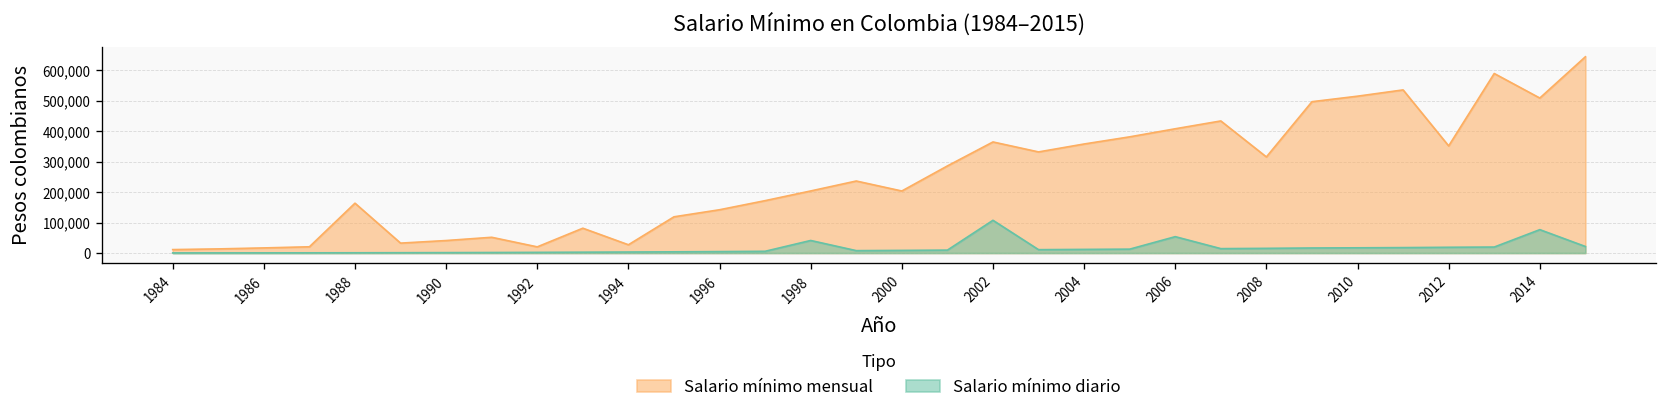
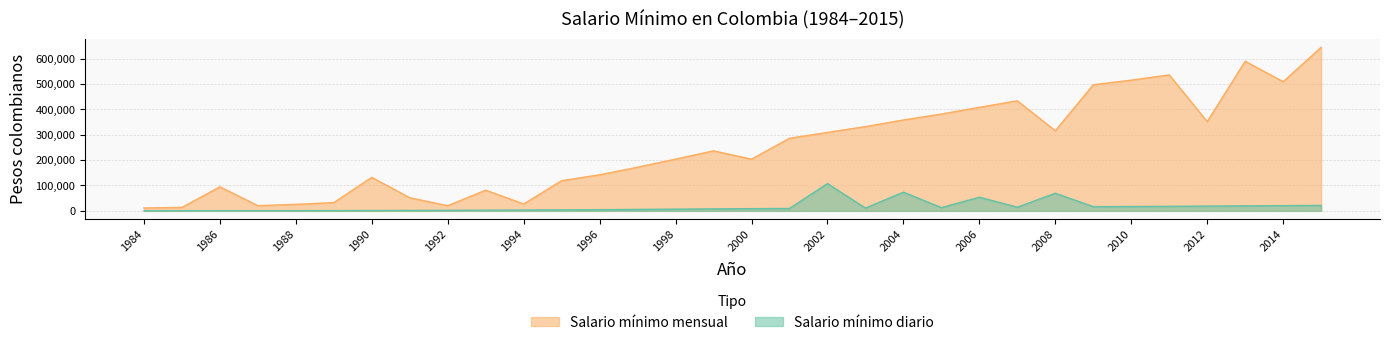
Salario mínimo mensual, 1986: 20,000 -> 90,000
Salario mínimo mensual, 1988: 160,000 -> 30,000
Salario mínimo mensual, 1990: 40,000 -> 130,000
Salario mínimo diario, 1998: 40,000 -> 10,000
Salario mínimo mensual, 2002: 360,000 -> 310,000
Salario mínimo diario, 2004: 10,000 -> 70,000
Salario mínimo diario, 2008: 20,000 -> 70,000
Salario mínimo diario, 2014: 80,000 -> 20,000
